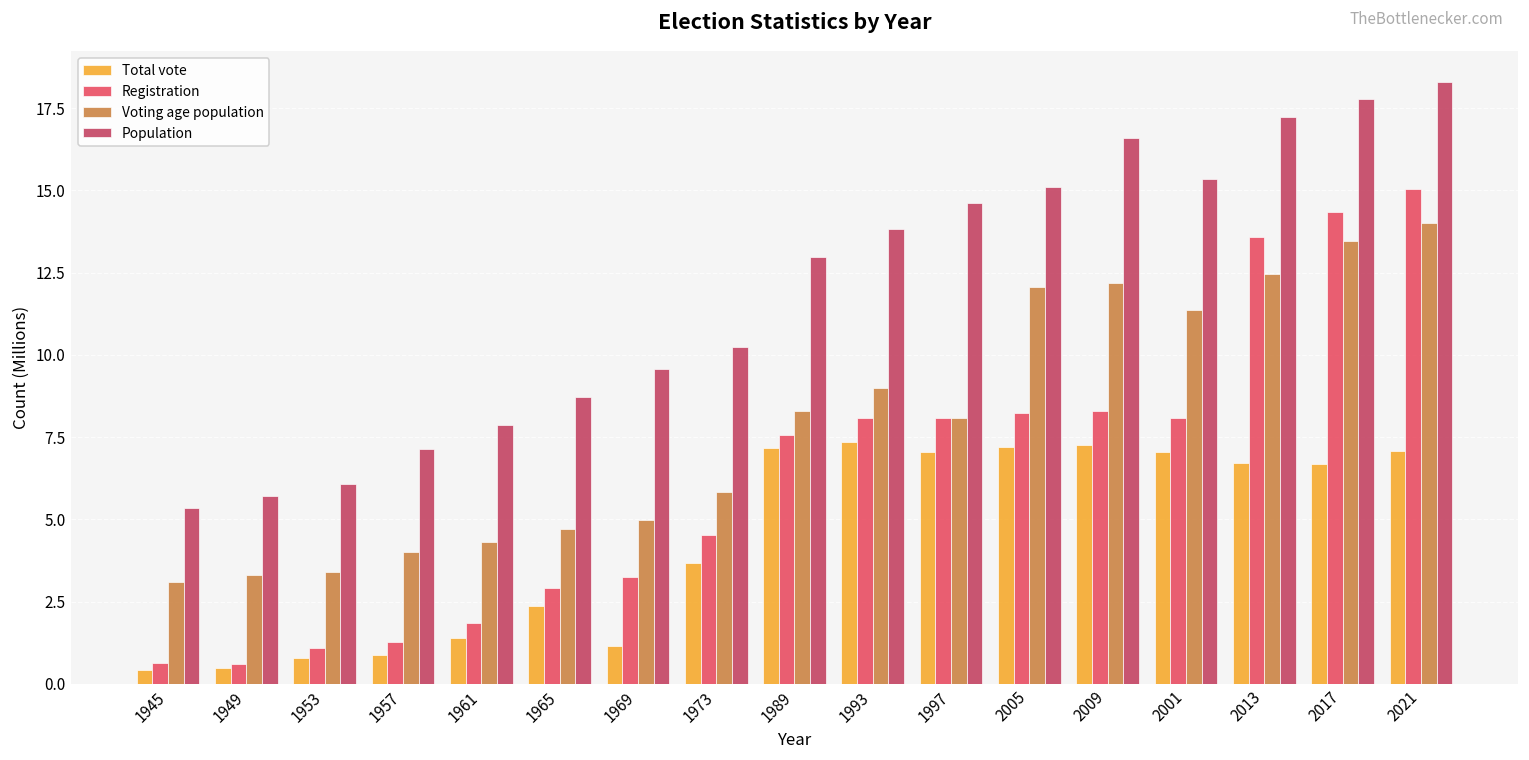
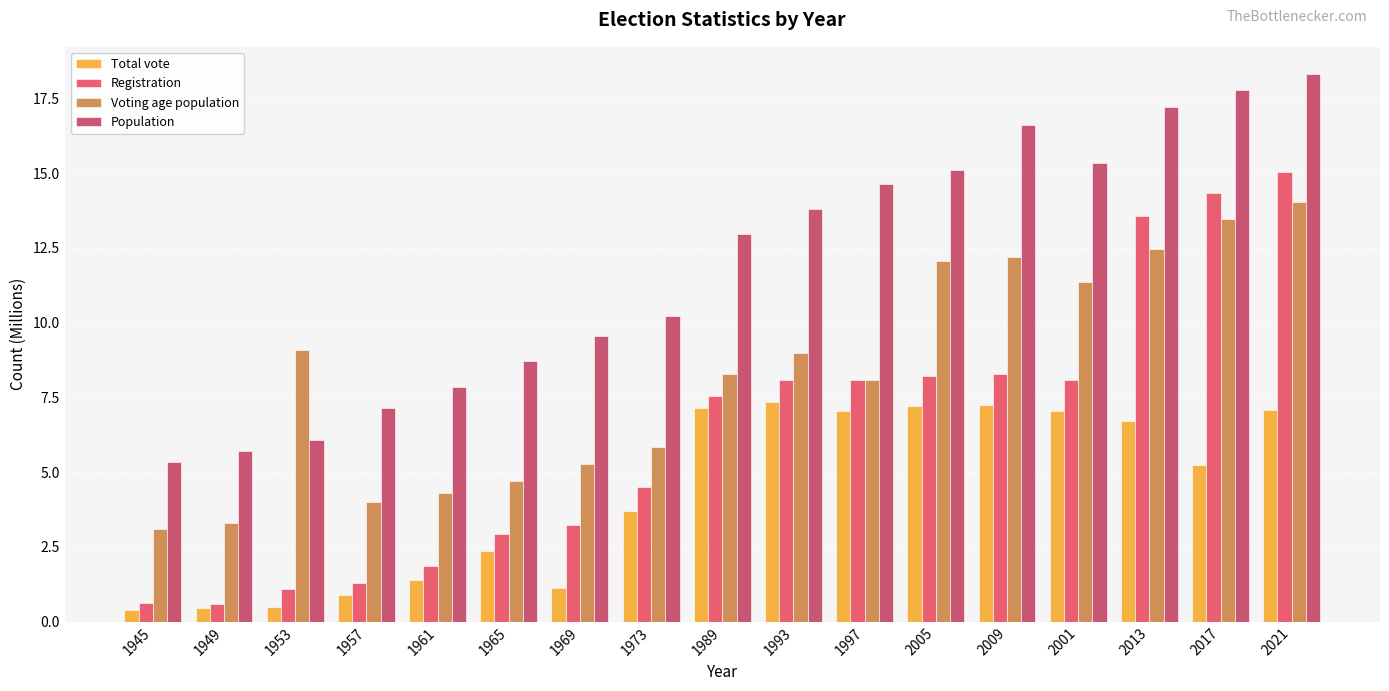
Total vote, 1953: 0.8 -> 0.5
Voting age population, 1953: 3.4 -> 9.1
Voting age population, 1969: 5.0 -> 5.3
Total vote, 2017: 6.7 -> 5.2
